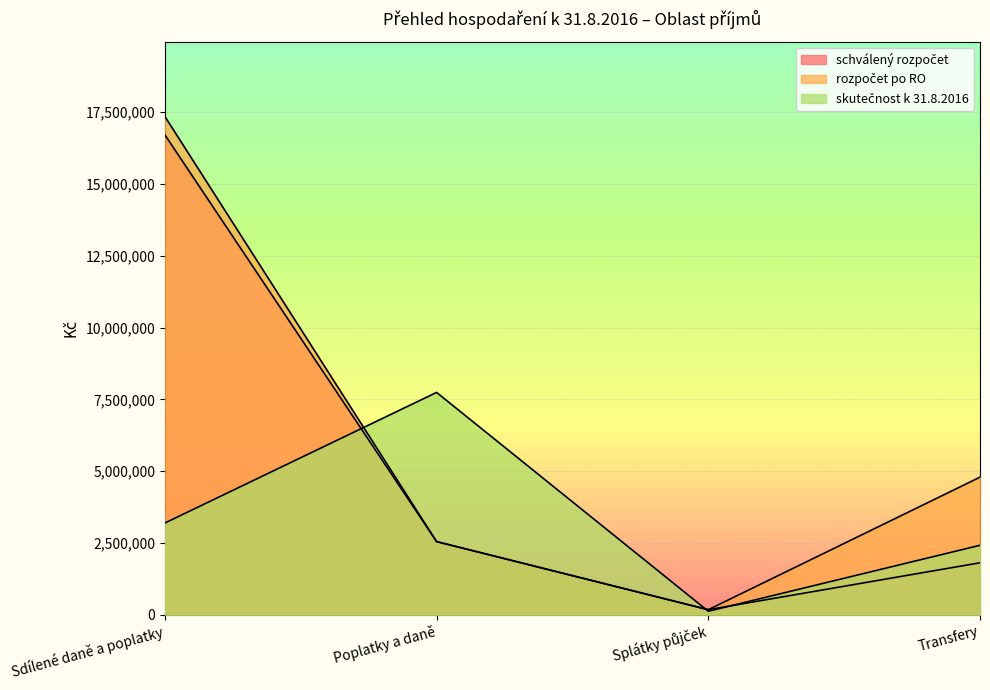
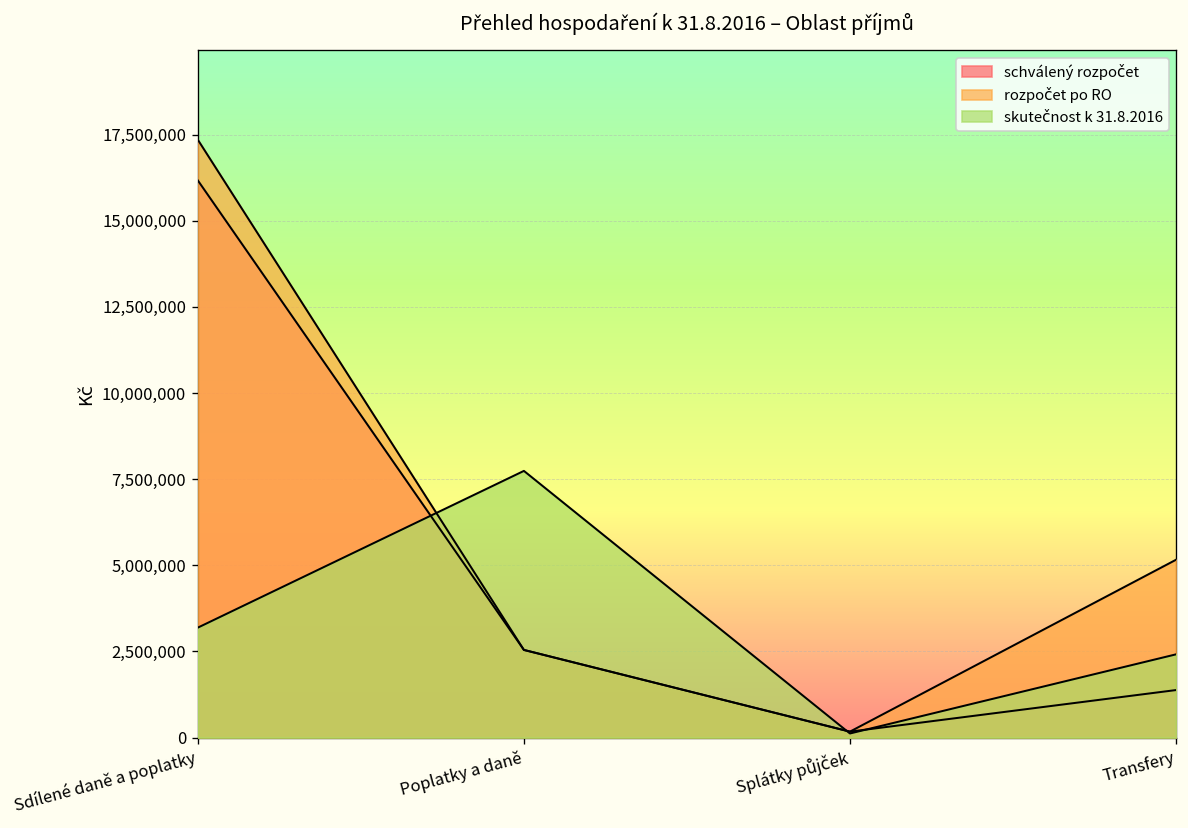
schválený rozpočet, Sdílené daně a poplatky: 16,700,000 -> 16,200,000
schválený rozpočet, Transfery: 1,800,000 -> 1,400,000
rozpočet po RO, Transfery: 4,800,000 -> 5,200,000
